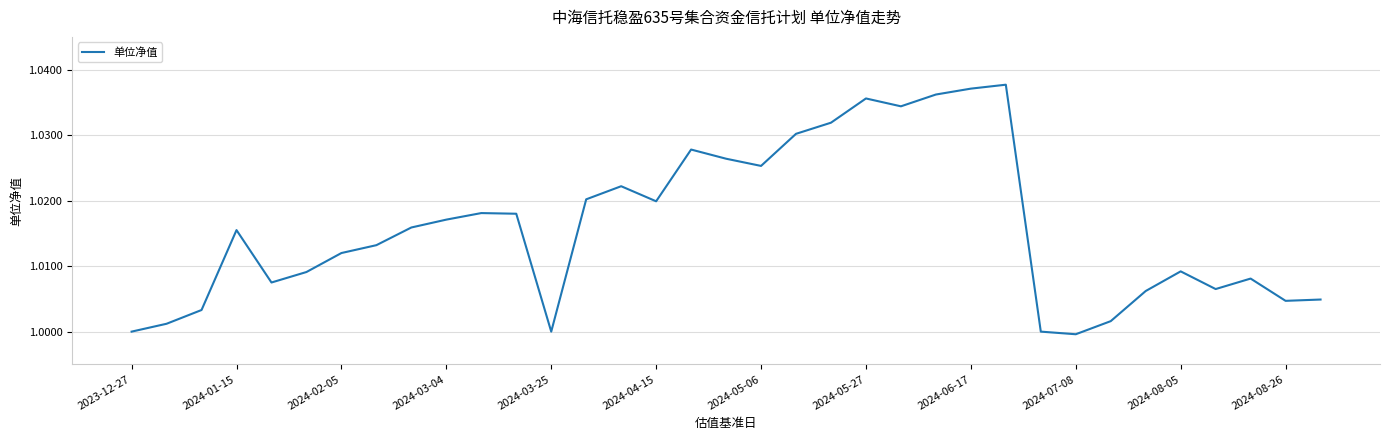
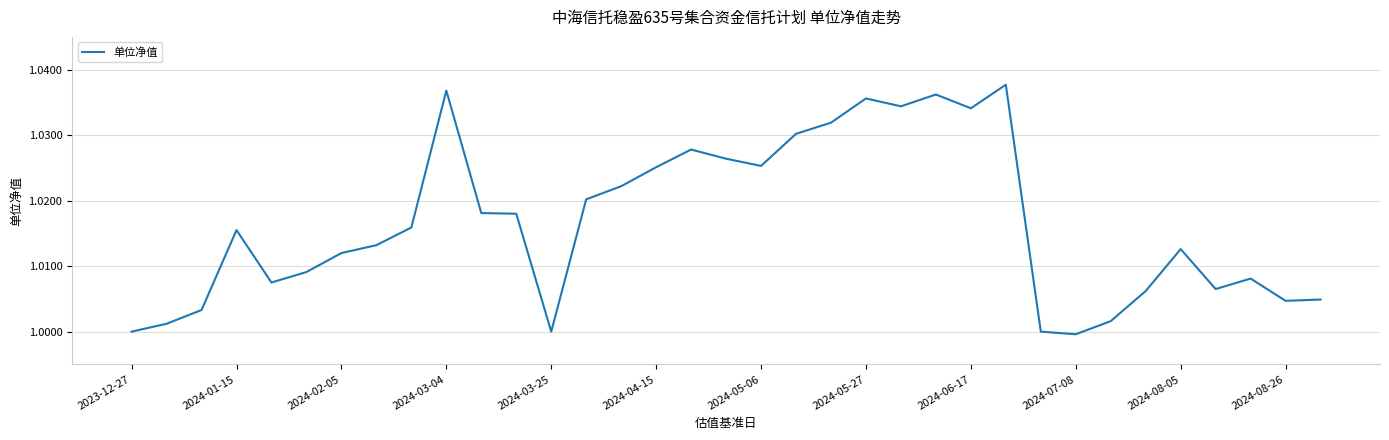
2024-03-04: 1.017 -> 1.037
2024-04-15: 1.020 -> 1.025
2024-06-17: 1.037 -> 1.034
2024-08-05: 1.009 -> 1.013
